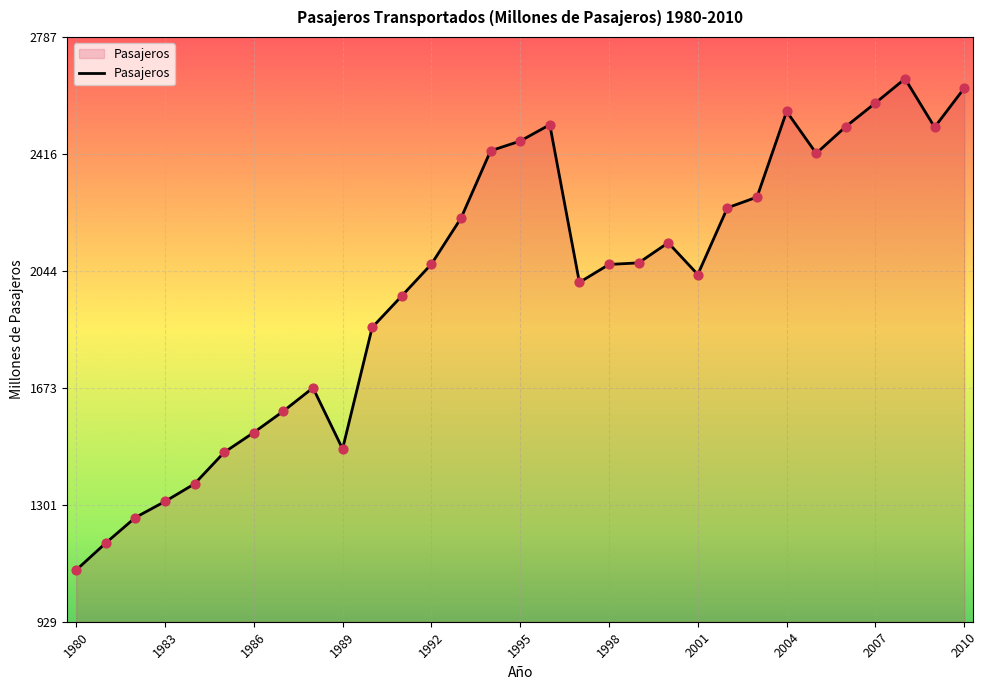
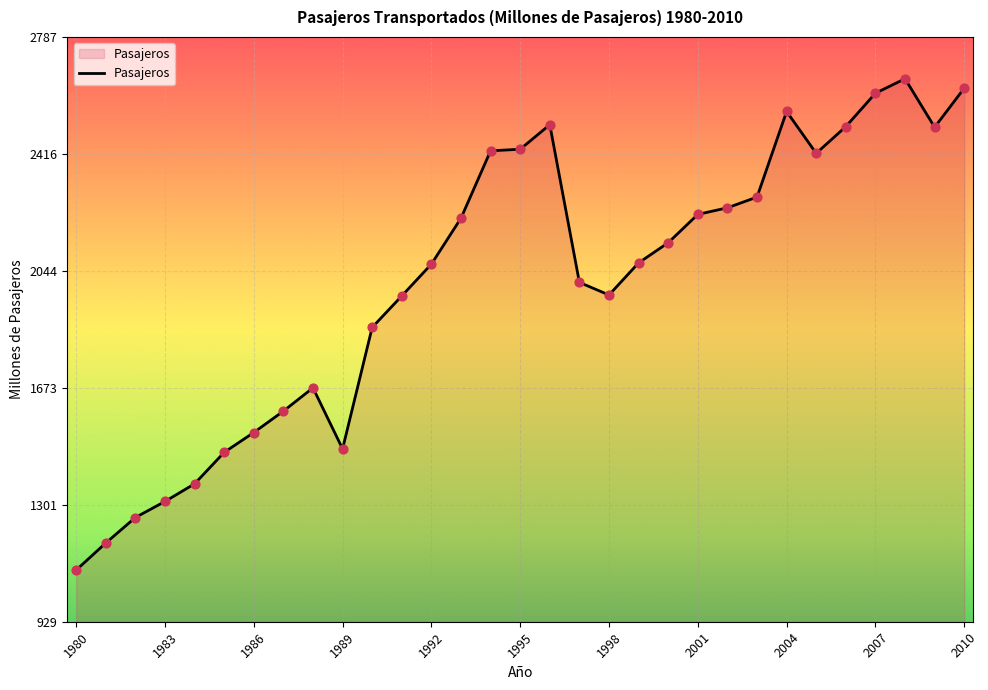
1995: 2460 -> 2430
1998: 2070 -> 1970
2001: 2030 -> 2220
2007: 2580 -> 2610
